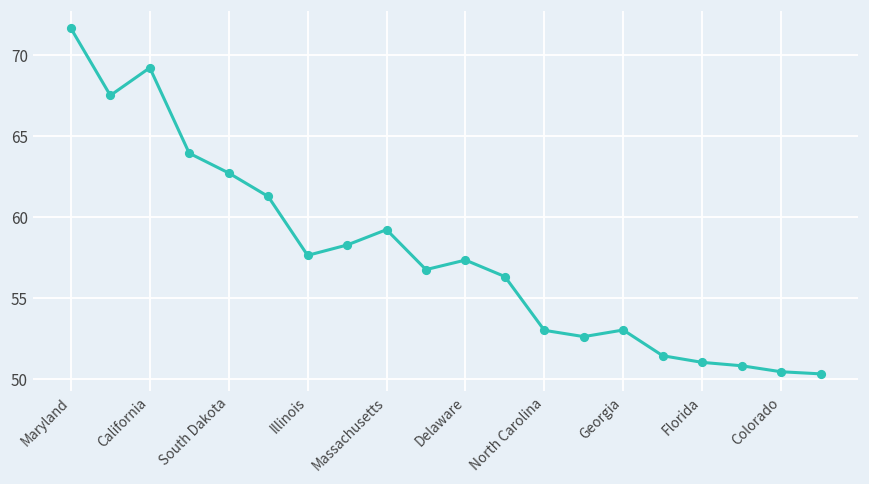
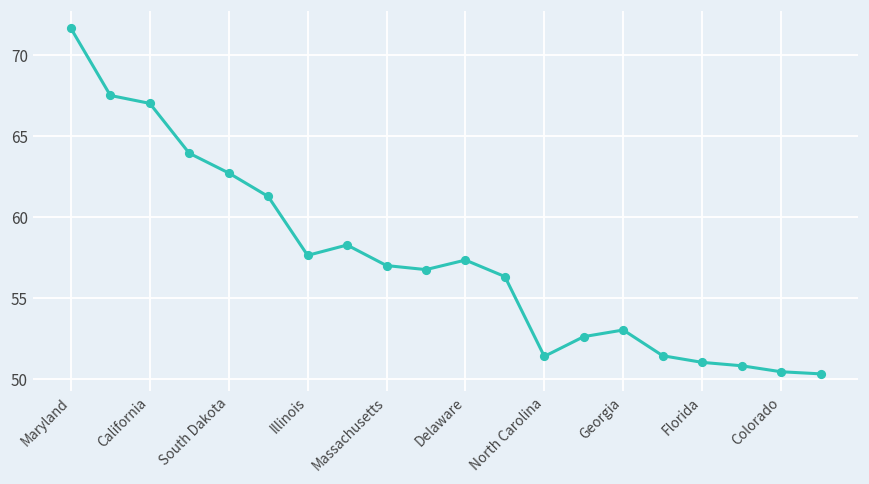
California: 69.2 -> 67.0
Massachusetts: 59.2 -> 57.0
North Carolina: 53.0 -> 51.4
